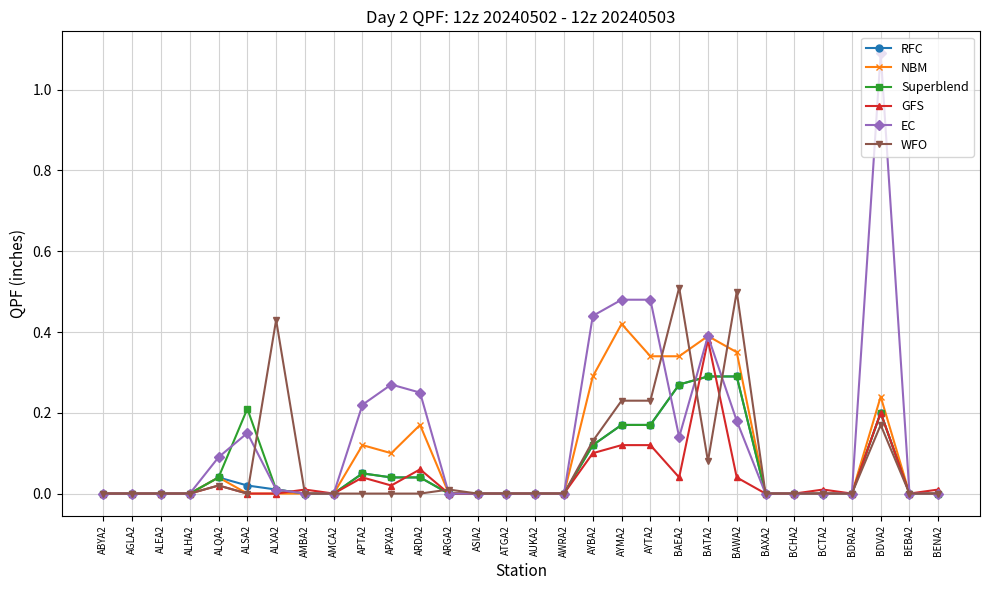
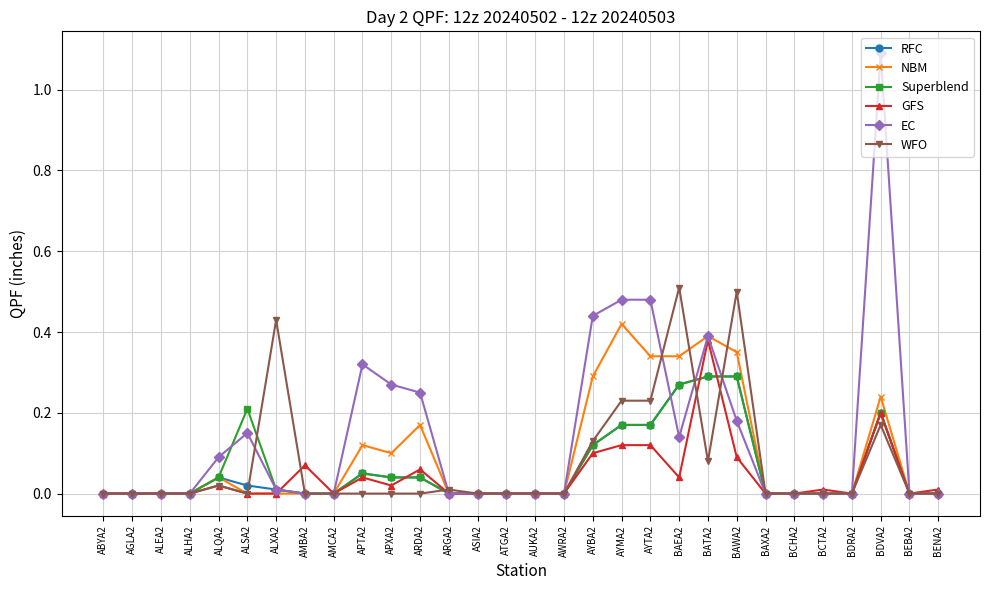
GFS, AMBA2: 0.01 -> 0.07
EC, APTA2: 0.22 -> 0.32
GFS, BAWA2: 0.04 -> 0.09
